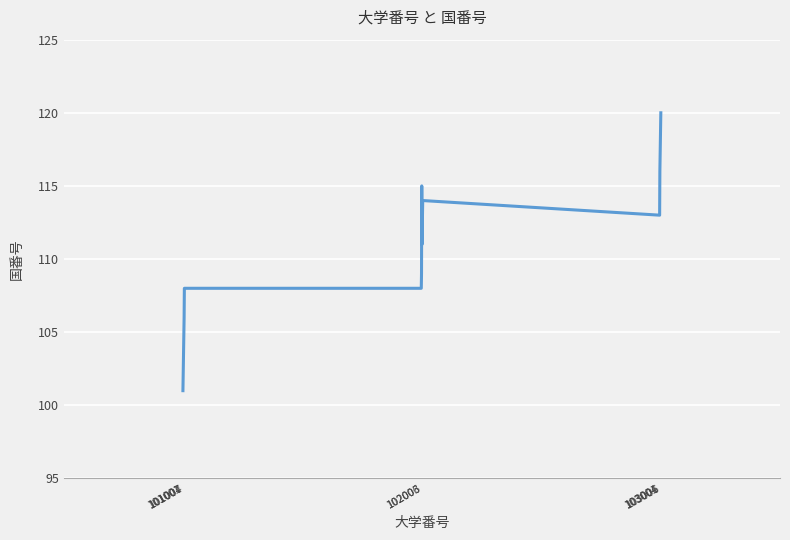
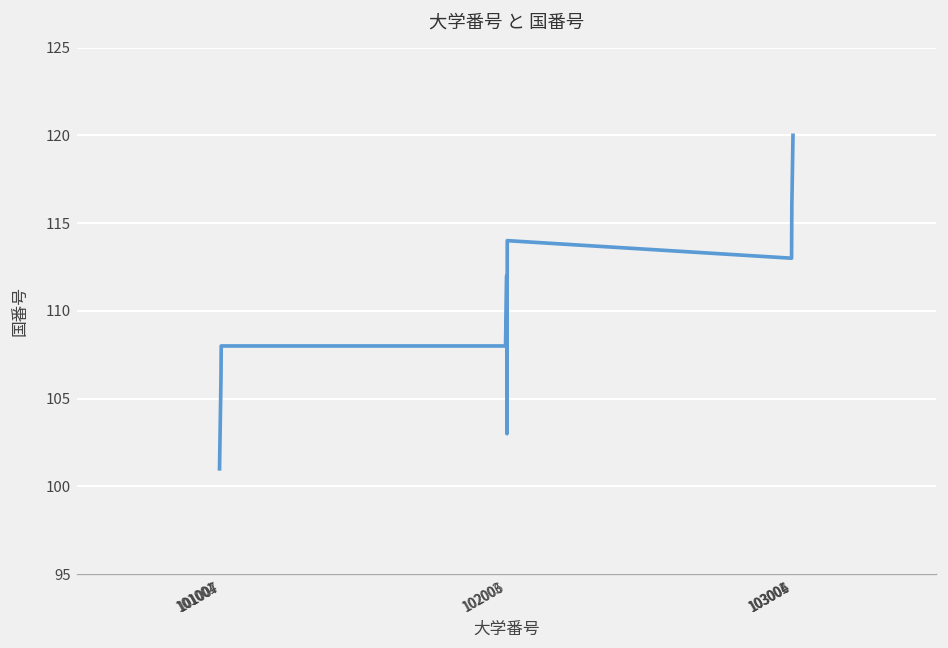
102003: 115 -> 110
102006: 113 -> 103
